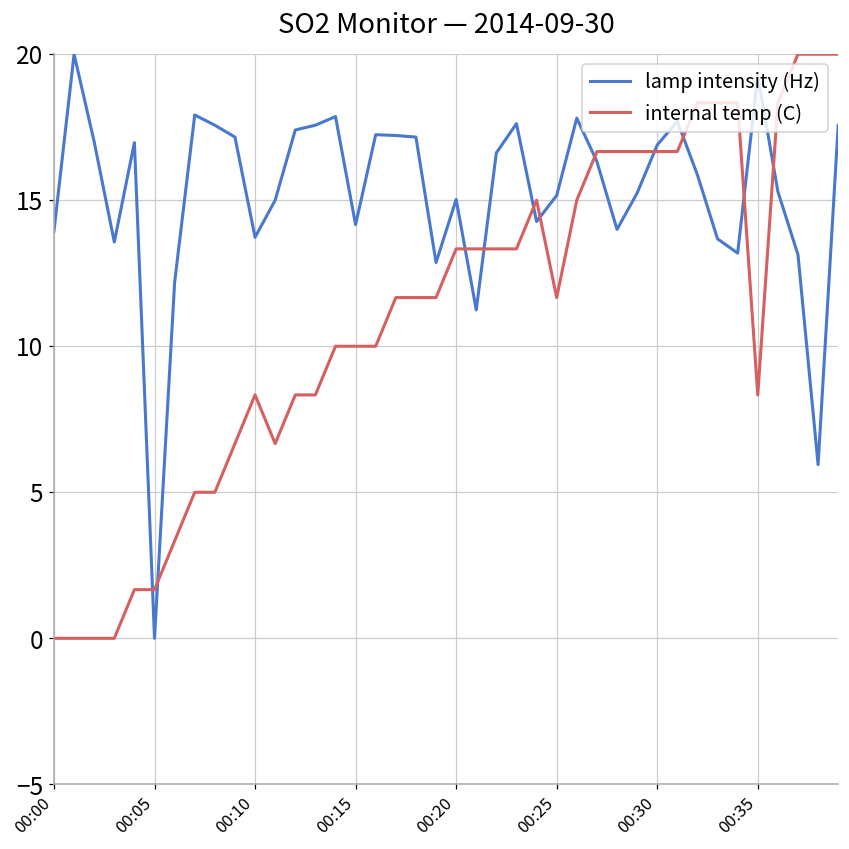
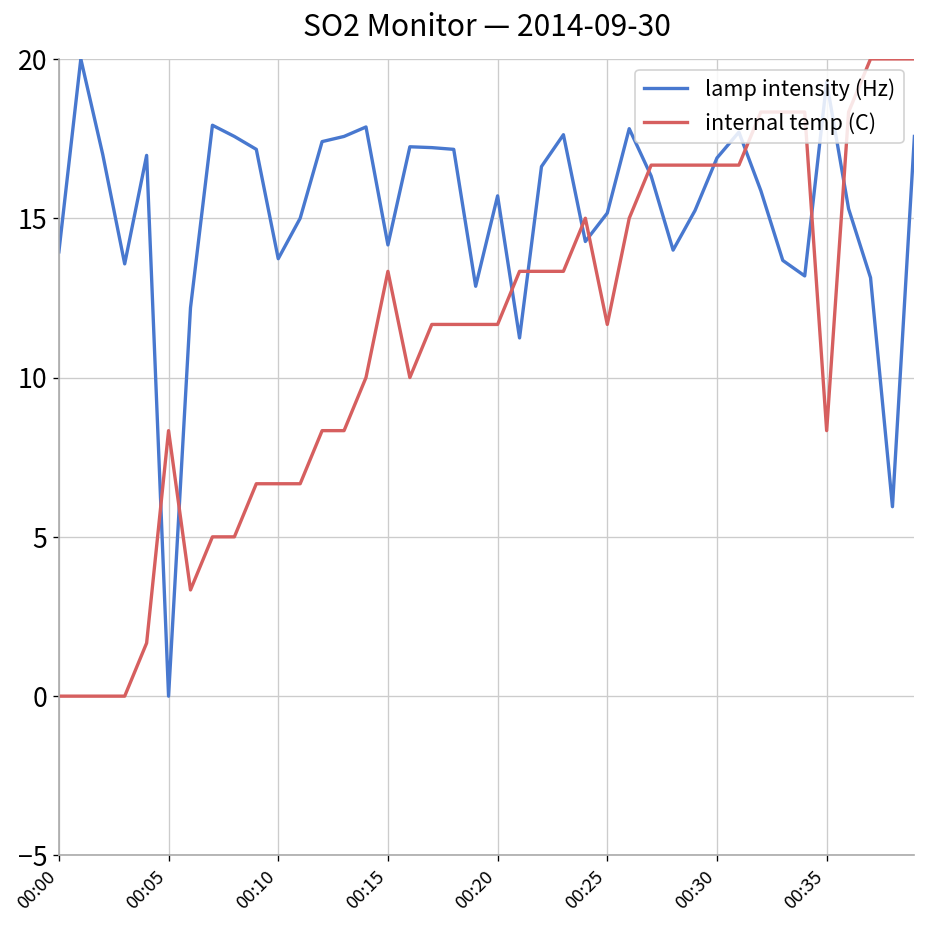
internal temp (C), 00:05: 1.7 -> 8.3
internal temp (C), 00:10: 8.3 -> 6.7
internal temp (C), 00:15: 10.0 -> 13.3
lamp intensity (Hz), 00:20: 15.0 -> 15.7
internal temp (C), 00:20: 13.3 -> 11.7
